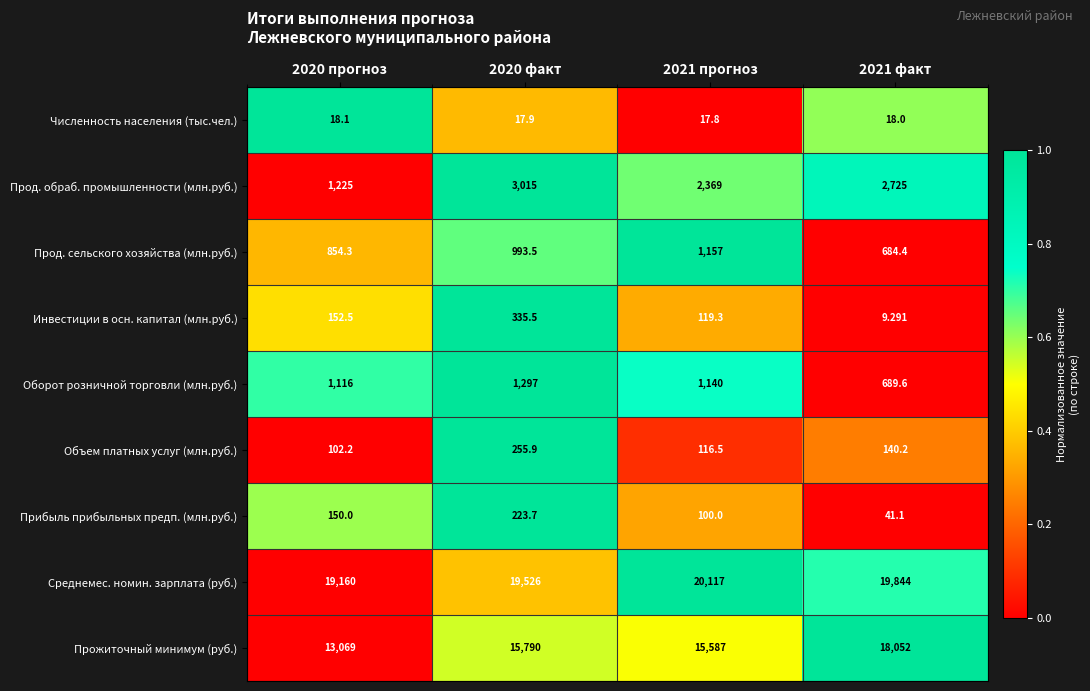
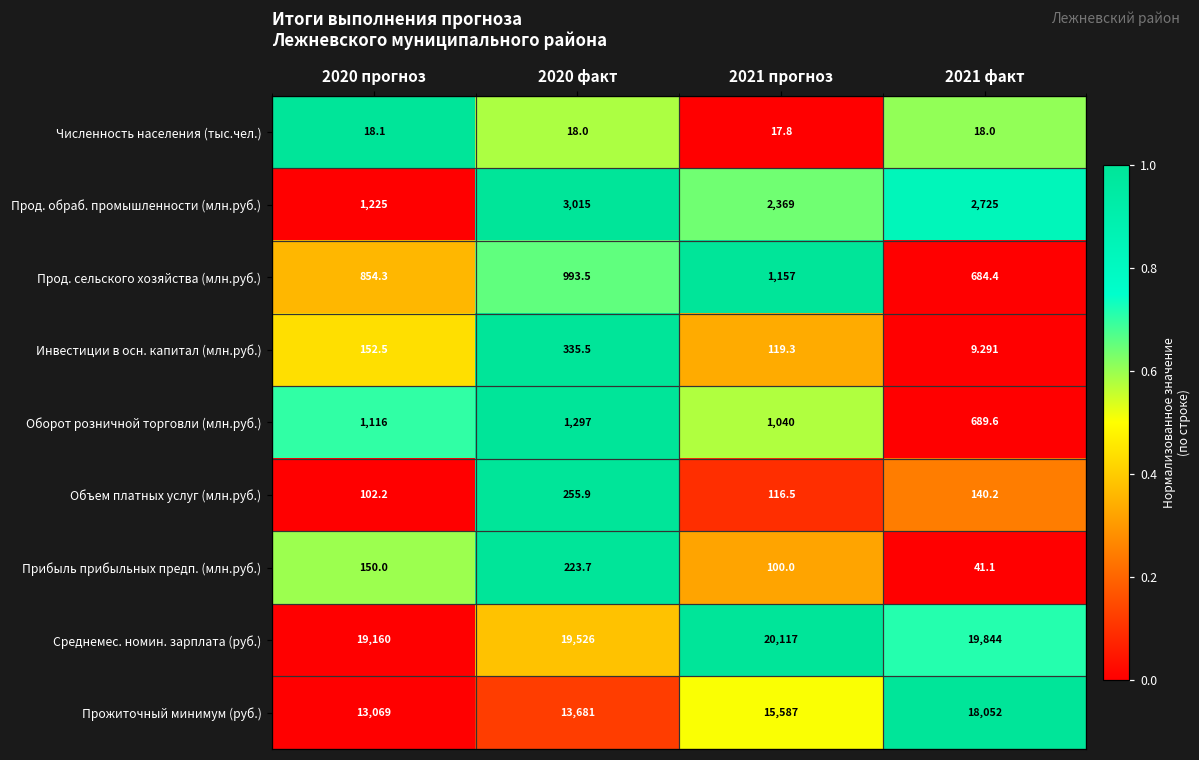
Численность населения (тыс.чел.), 2020 факт: 17.9 -> 18.0
Оборот розничной торговли (млн.руб.), 2021 прогноз: 1,140 -> 1,040
Прожиточный минимум (руб.), 2020 факт: 15,790 -> 13,681
